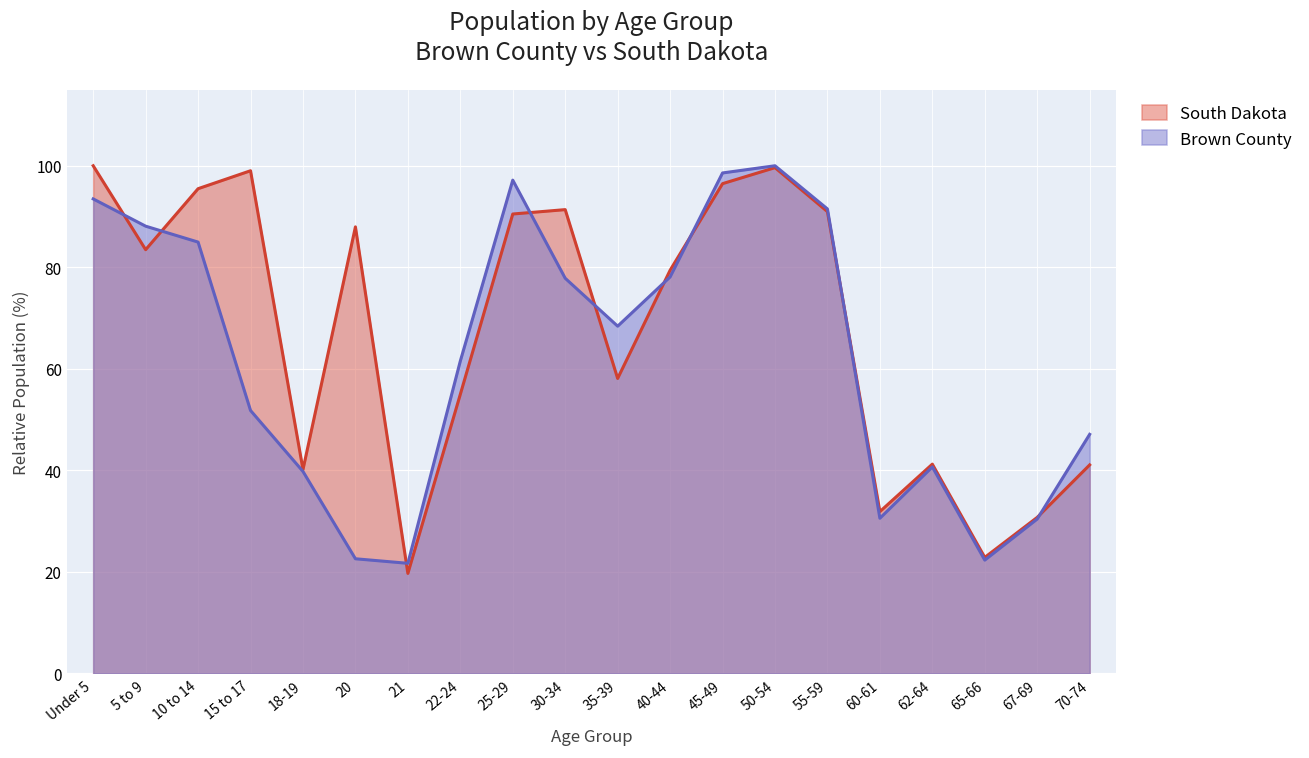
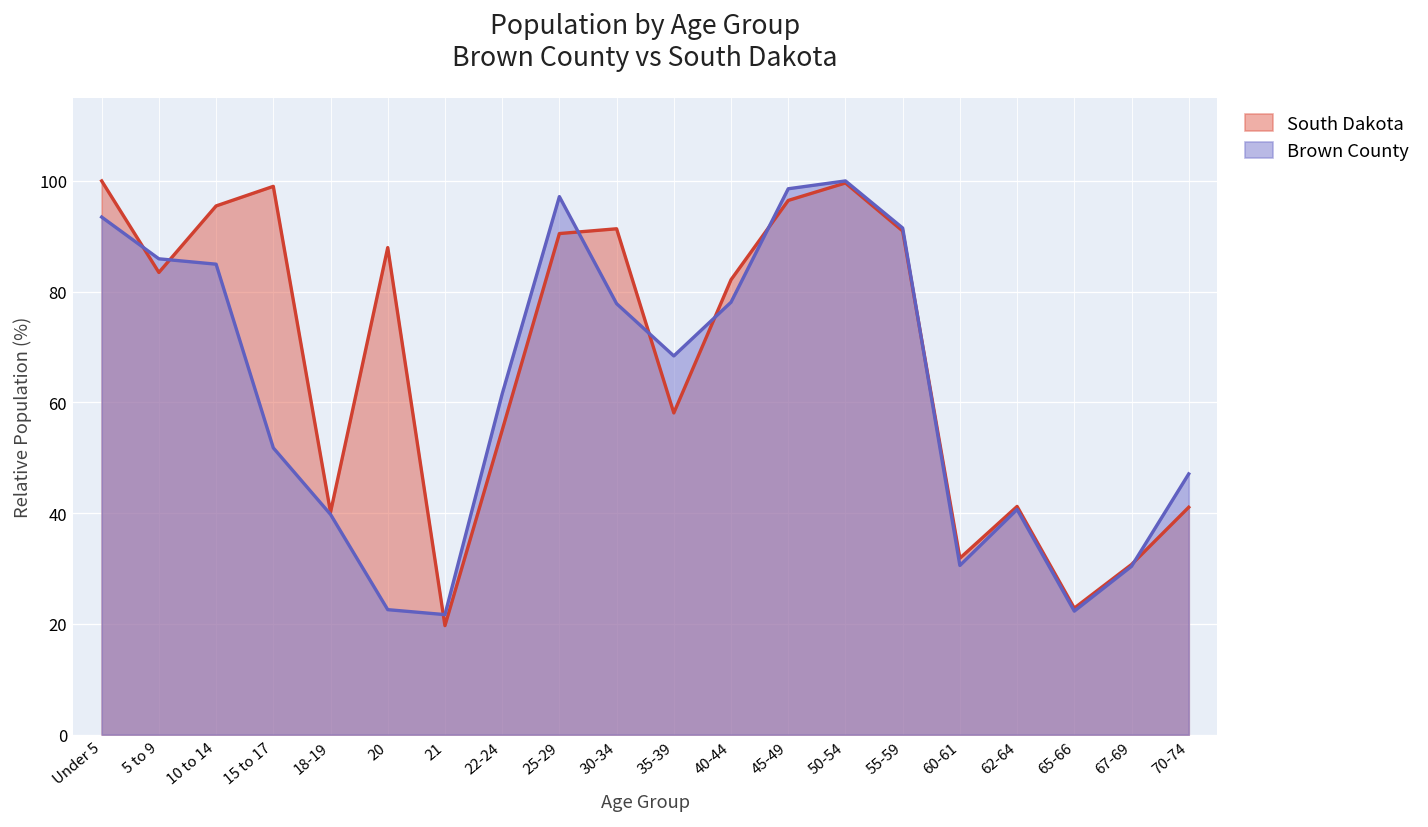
Brown County, 5 to 9: 88 -> 86
South Dakota, 40-44: 79 -> 82
